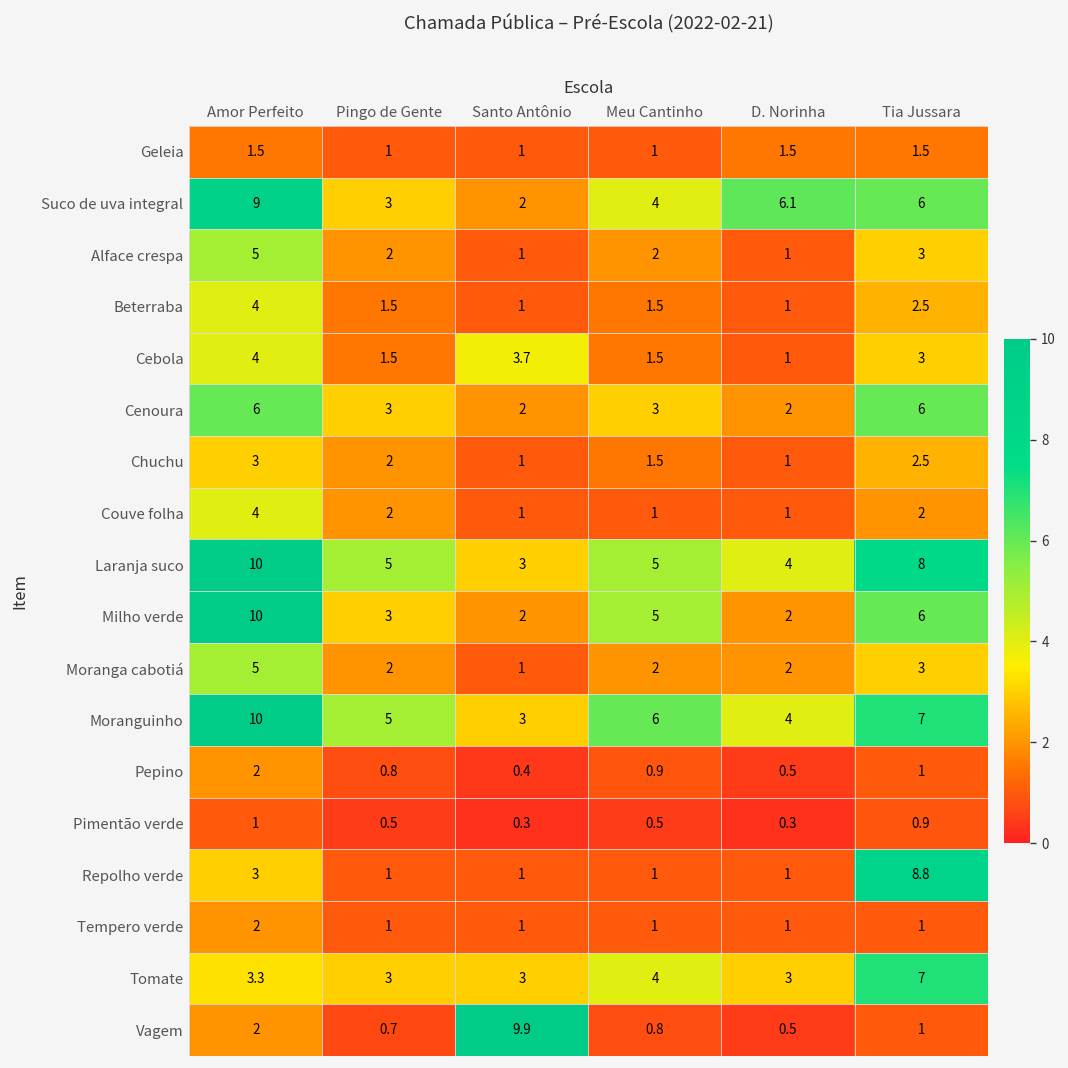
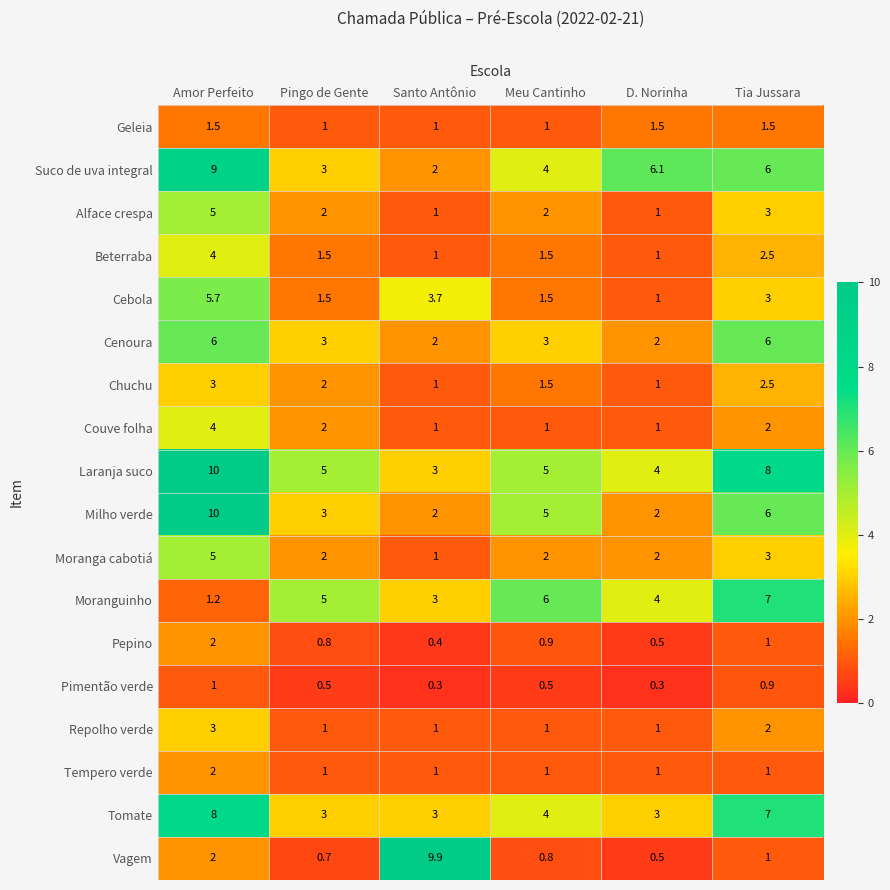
Cebola, Amor Perfeito: 4 -> 5.7
Moranguinho, Amor Perfeito: 10 -> 1.2
Repolho verde, Tia Jussara: 8.8 -> 2
Tomate, Amor Perfeito: 3.3 -> 8
